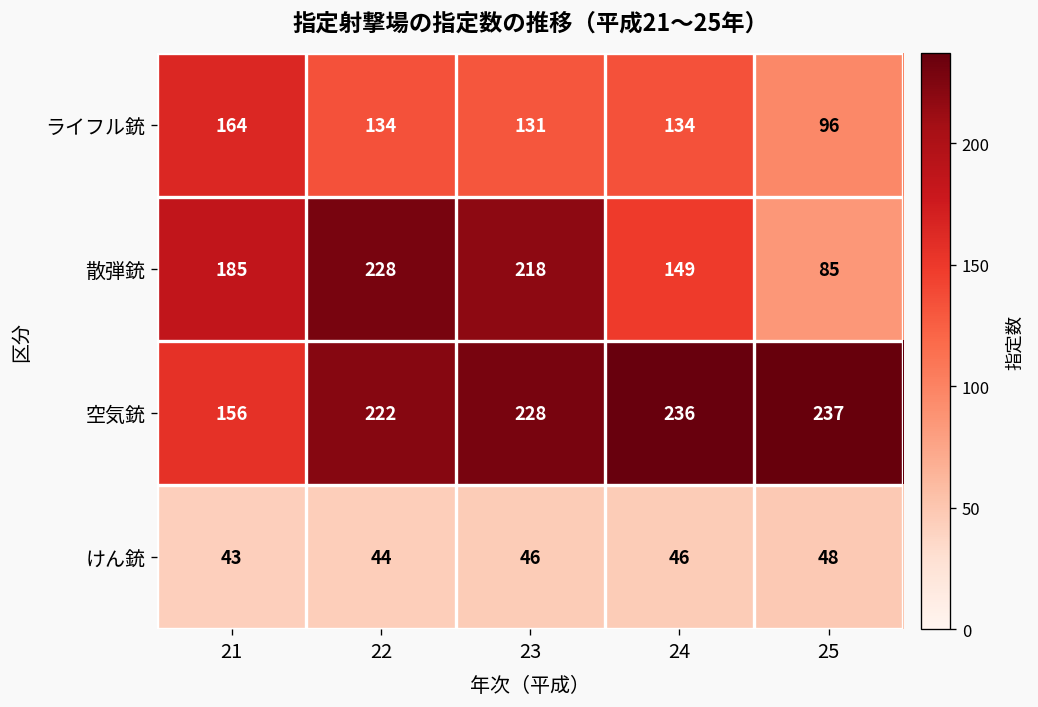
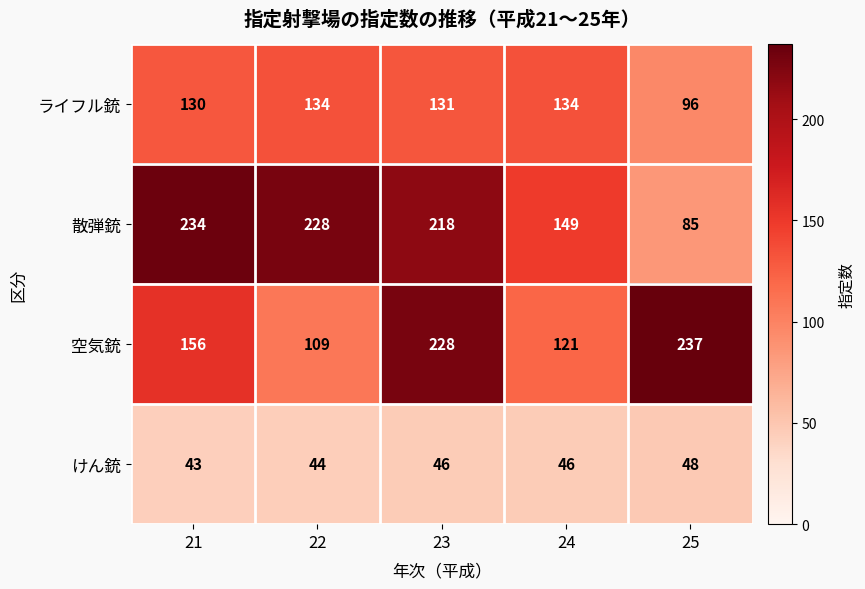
ライフル銃, 21: 164 -> 130
散弾銃, 21: 185 -> 234
空気銃, 22: 222 -> 109
空気銃, 24: 236 -> 121
